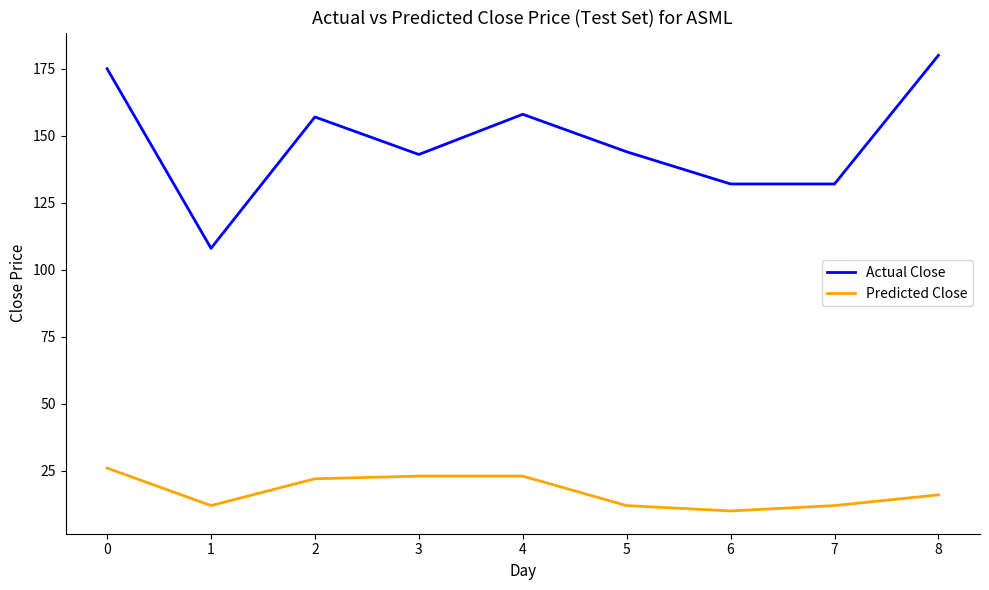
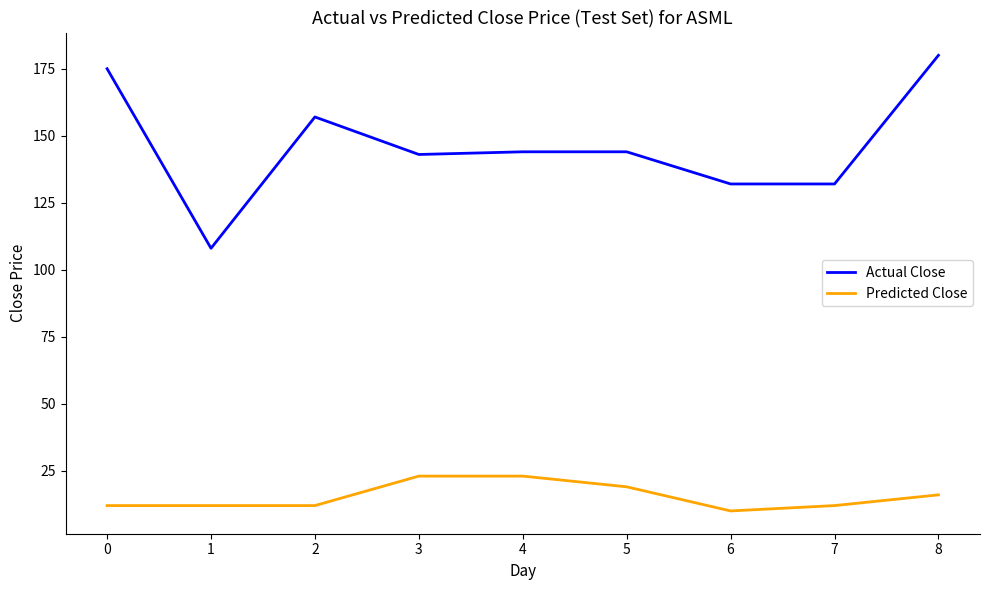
Predicted Close, 0: 26 -> 12
Predicted Close, 2: 22 -> 12
Actual Close, 4: 158 -> 144
Predicted Close, 5: 12 -> 19
